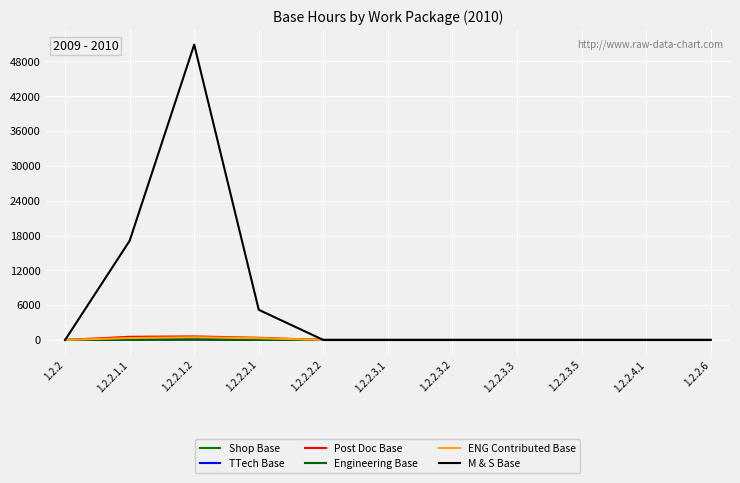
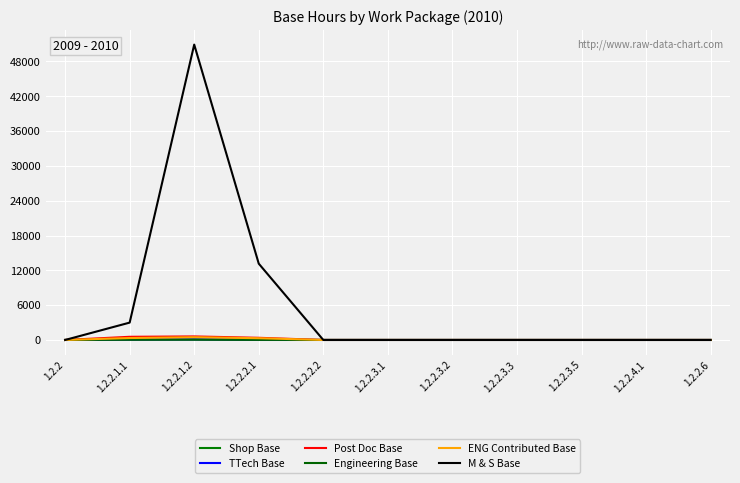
M & S Base, 1.2.2.1.1: 17000 -> 3000
M & S Base, 1.2.2.2.1: 5000 -> 13000
